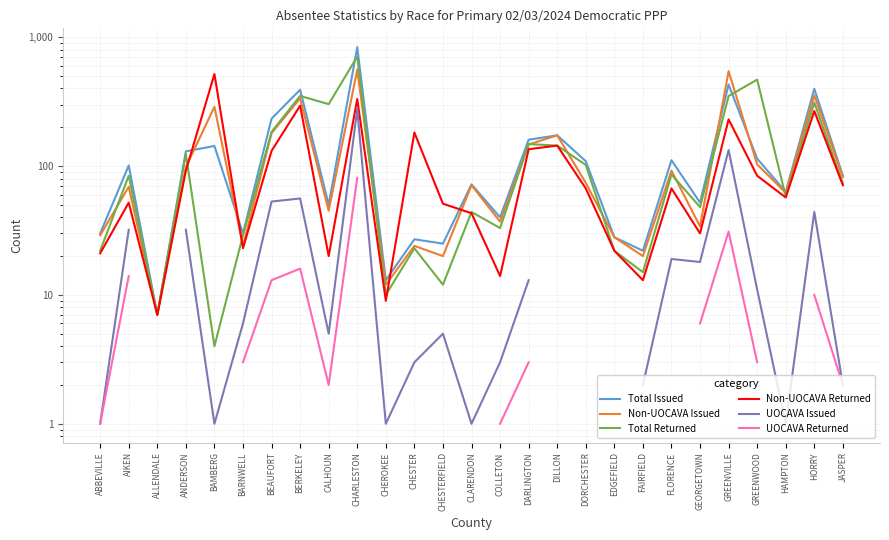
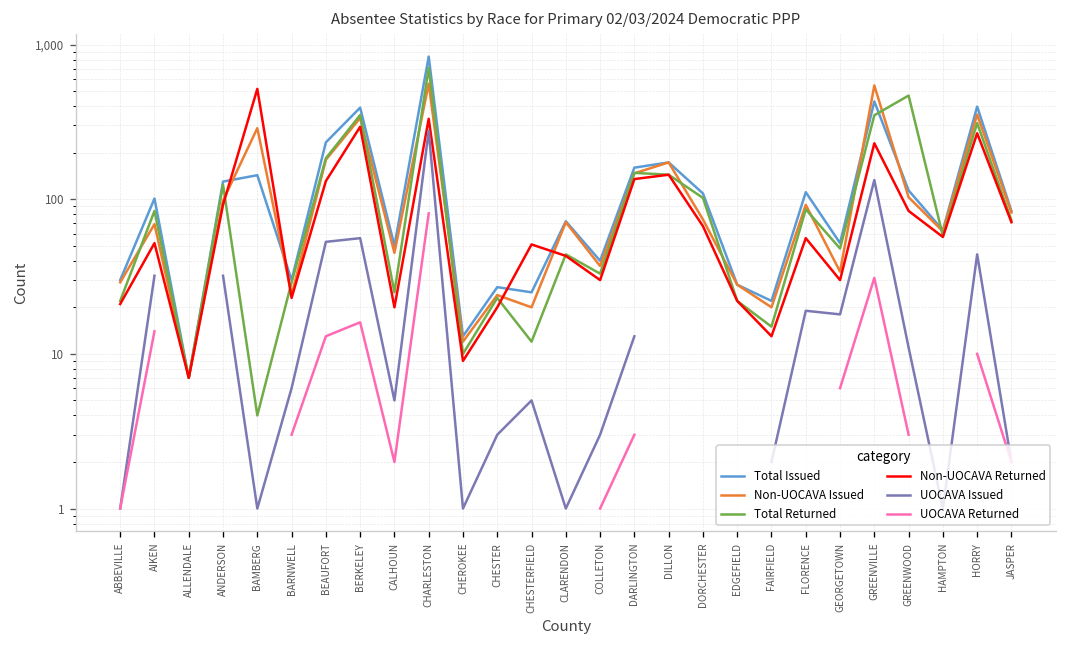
Total Returned, CALHOUN: 300 -> 25
Non-UOCAVA Returned, CHESTER: 180 -> 20
Non-UOCAVA Returned, COLLETON: 14 -> 30
Non-UOCAVA Returned, FLORENCE: 70 -> 60
